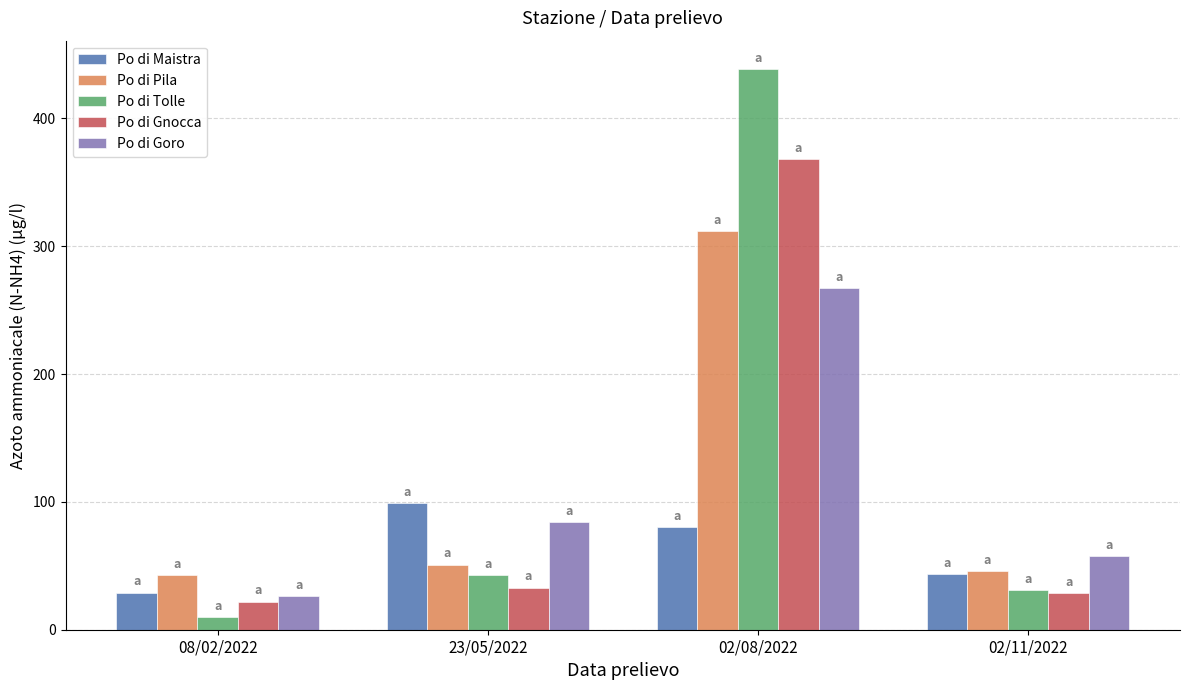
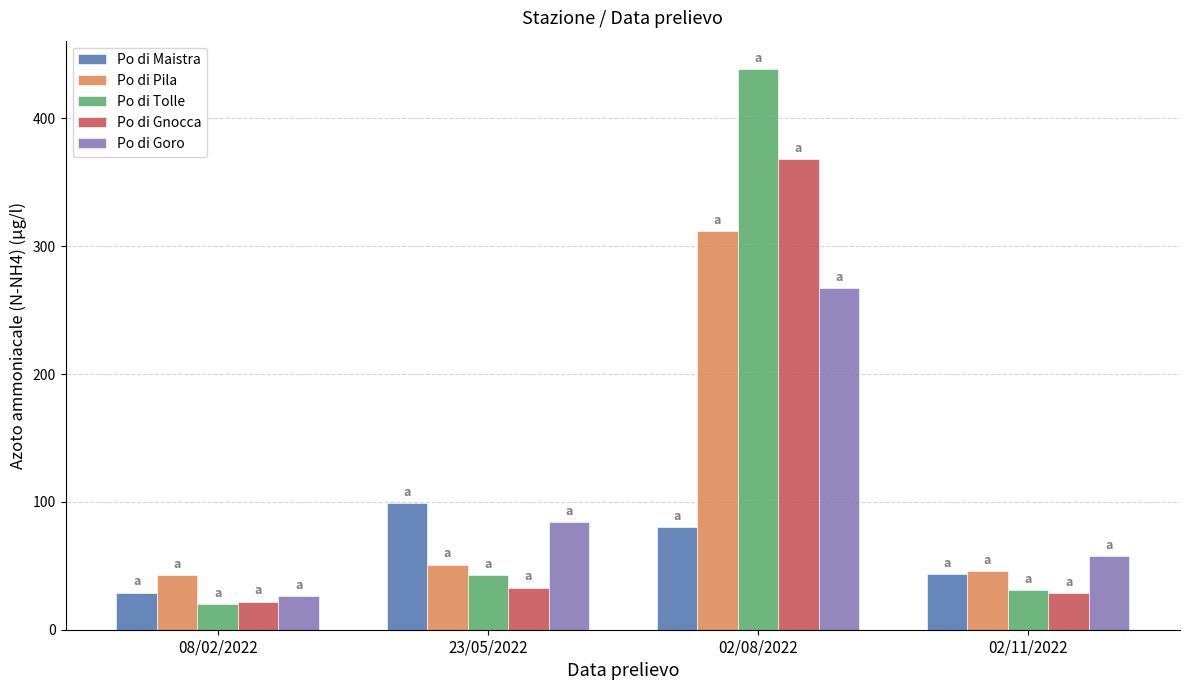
Po di Tolle, 08/02/2022: 10 -> 20
